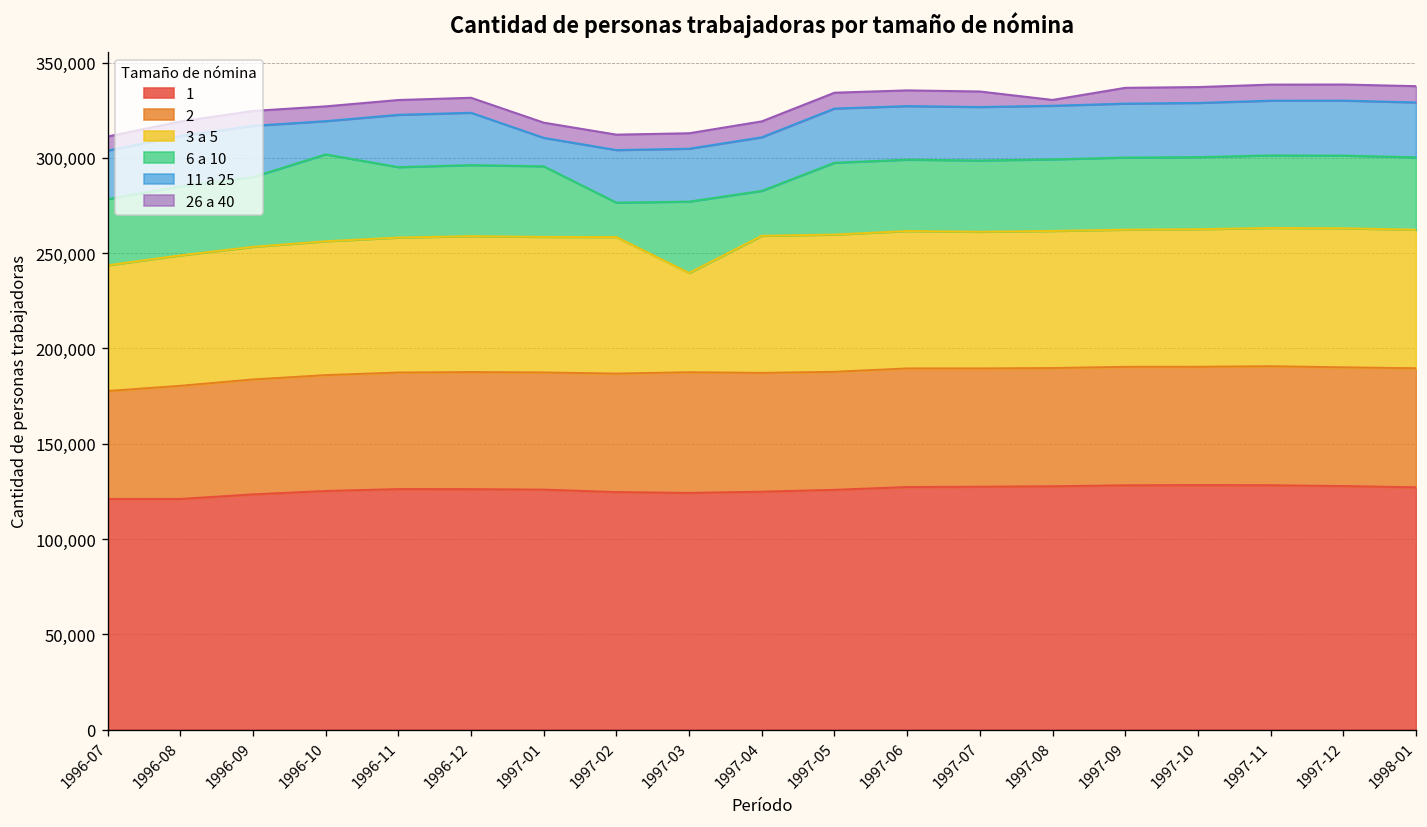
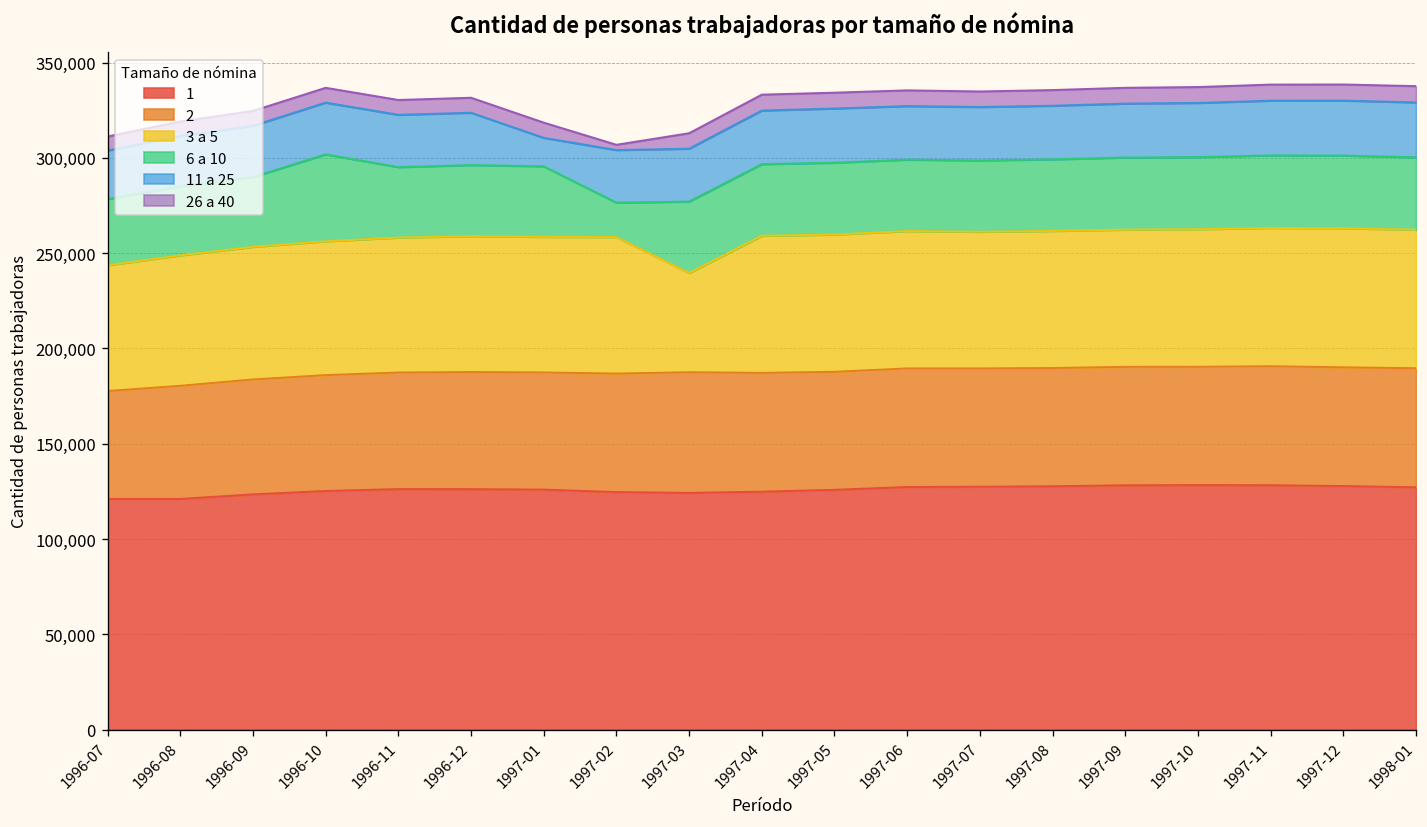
11 a 25, 1996-10: 17,000 -> 27,000
26 a 40, 1997-02: 8,000 -> 3,000
6 a 10, 1997-04: 24,000 -> 38,000
26 a 40, 1997-08: 3,000 -> 8,000
